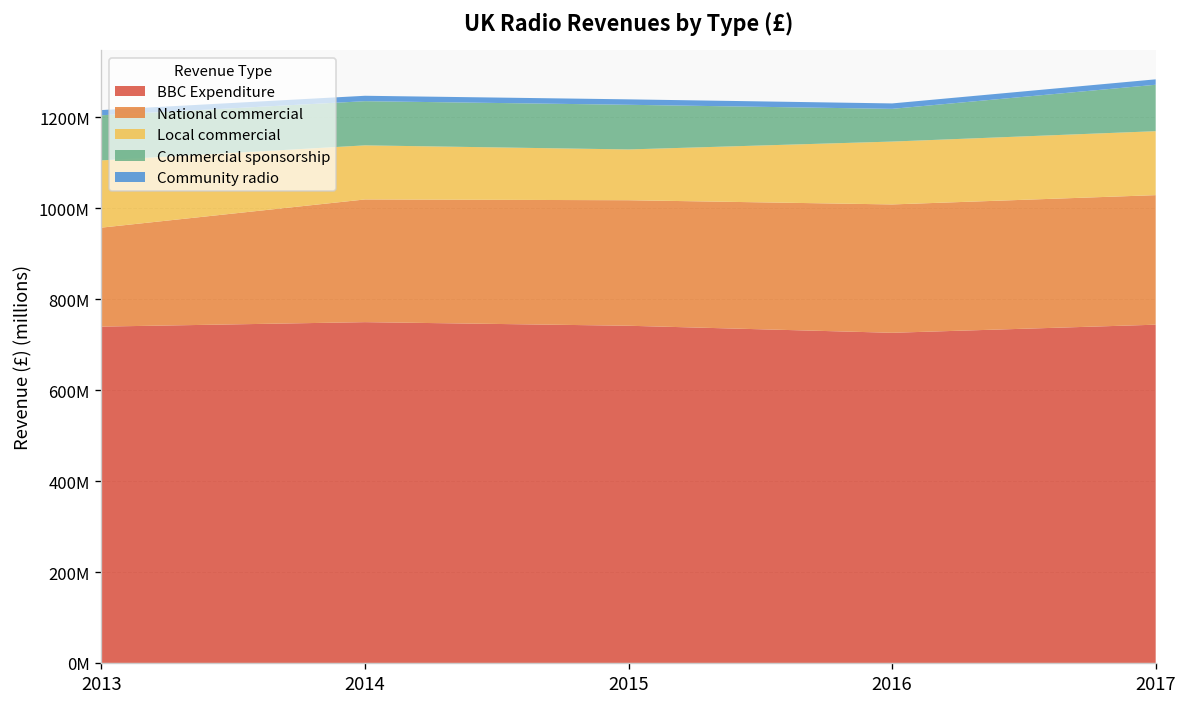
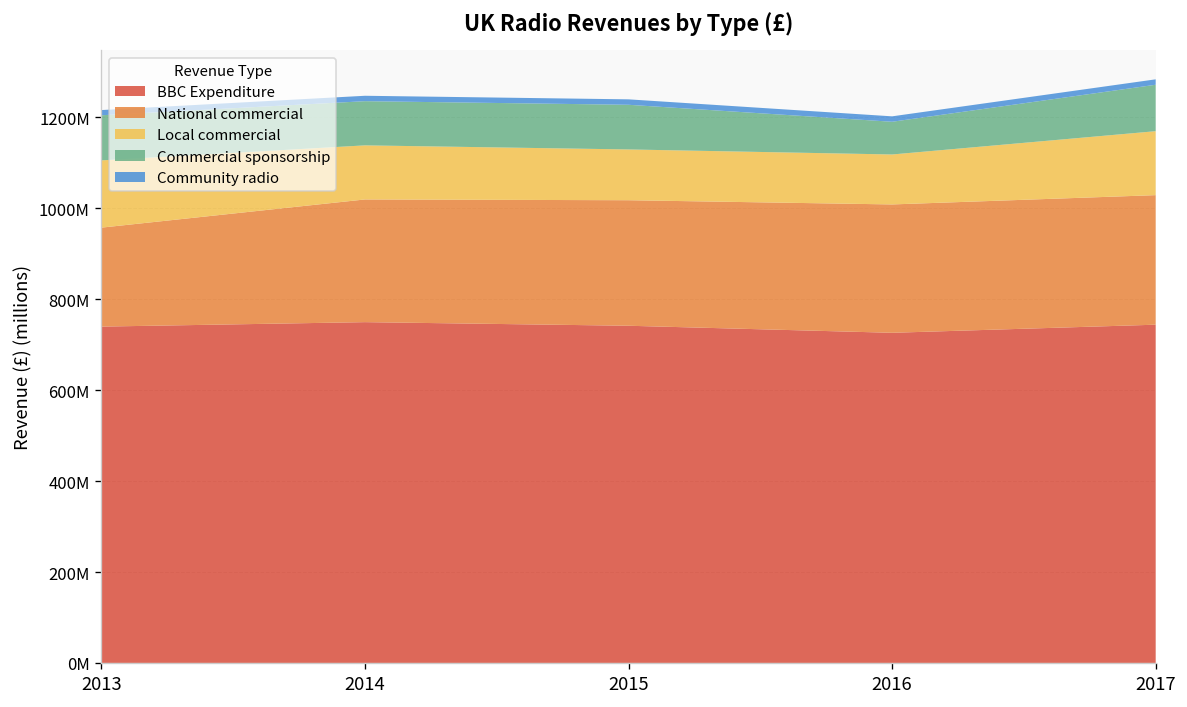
Local commercial, 2016: 140000000 -> 110000000
